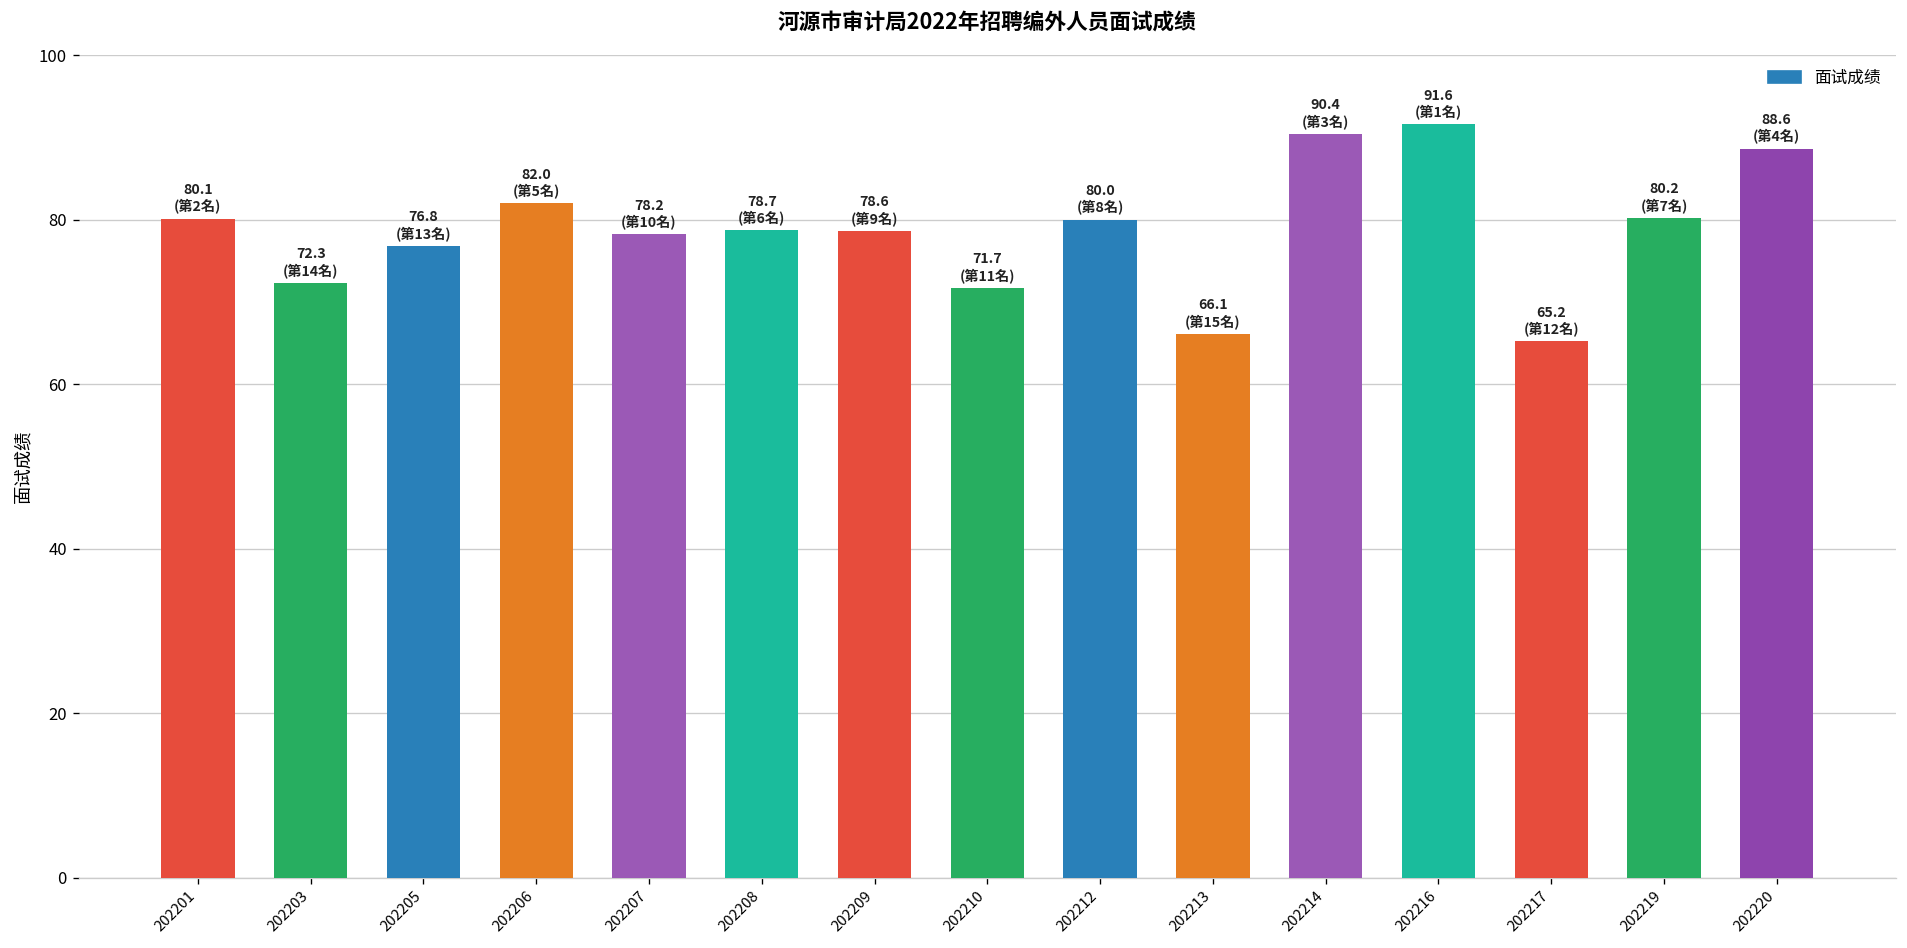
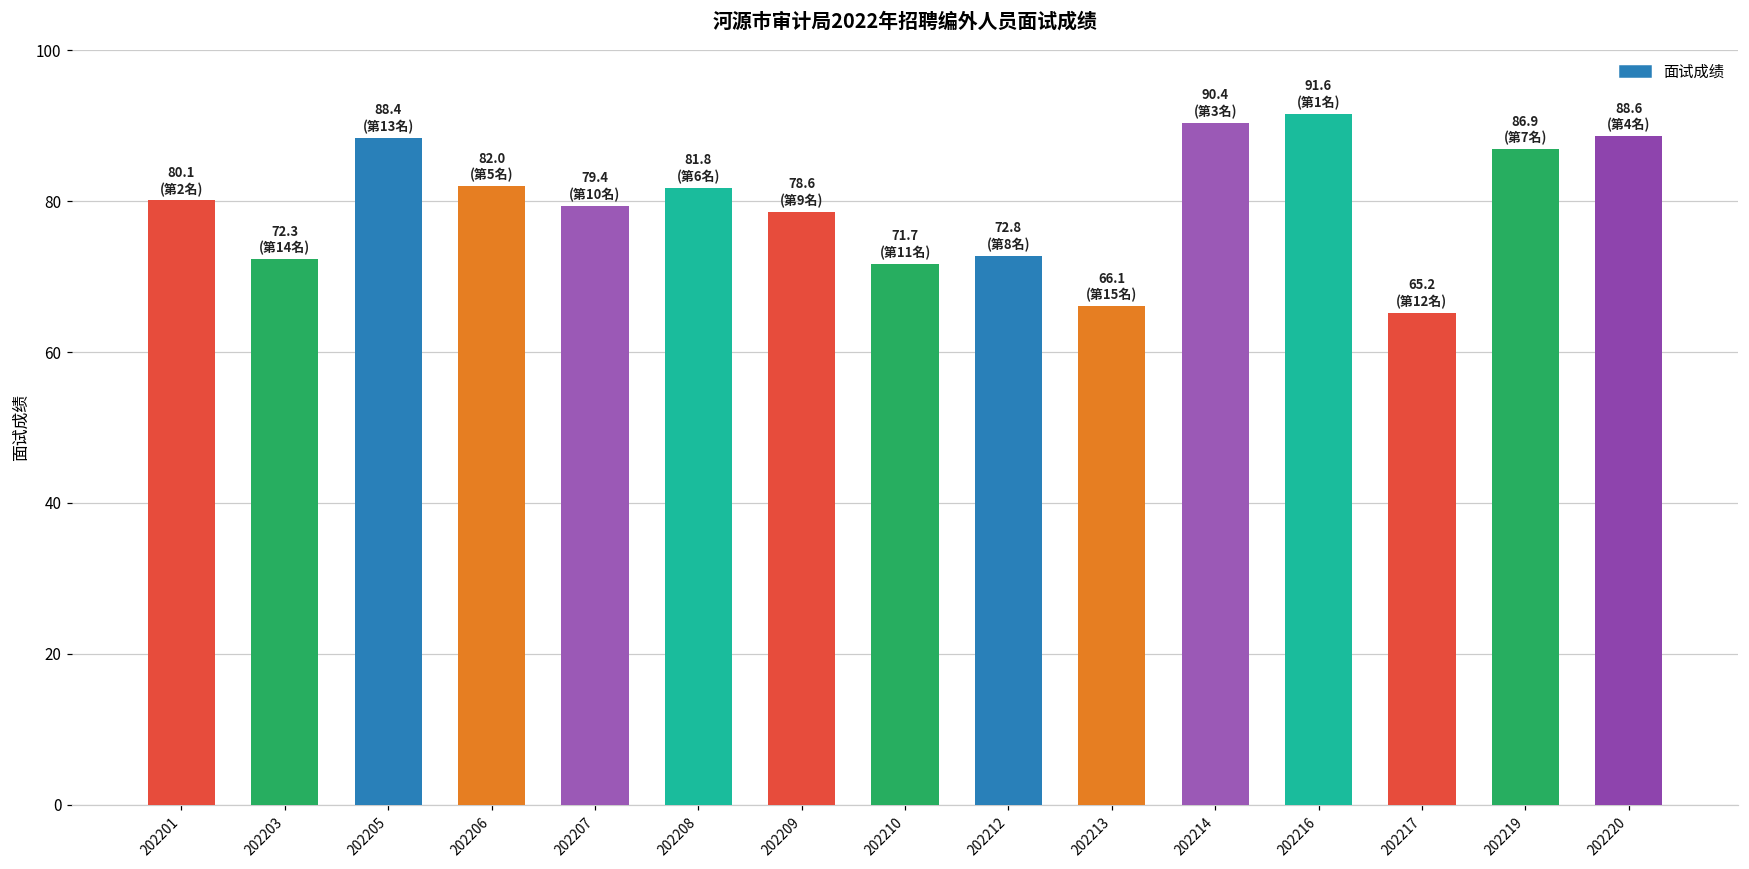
202205: 76.8 -> 88.4
202207: 78.2 -> 79.4
202208: 78.7 -> 81.8
202212: 80.0 -> 72.8
202219: 80.2 -> 86.9
